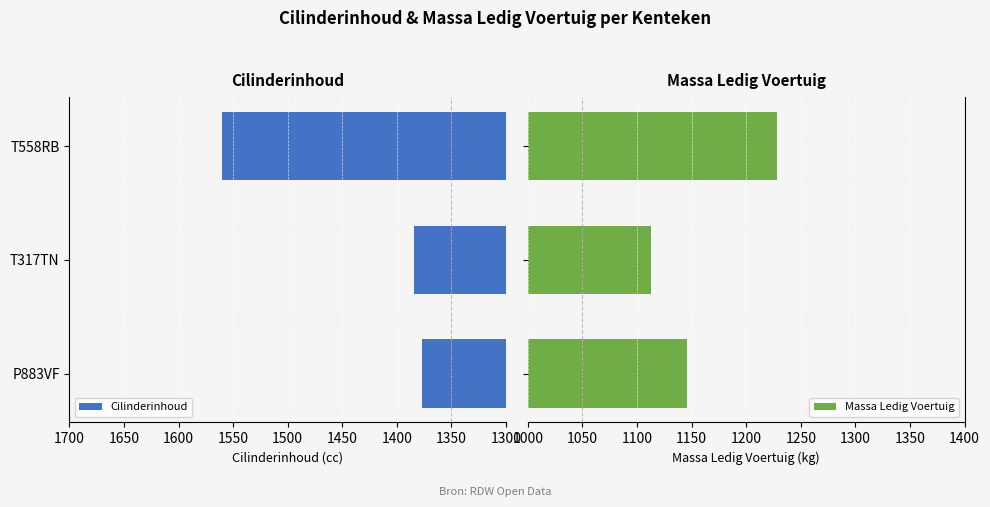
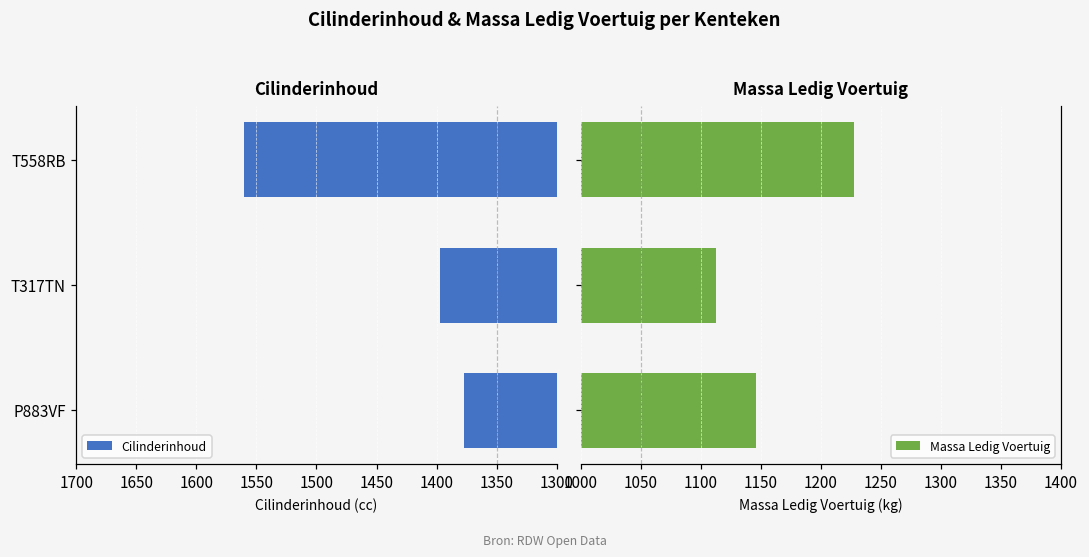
Cilinderinhoud, T317TN: 1384 -> 1397
